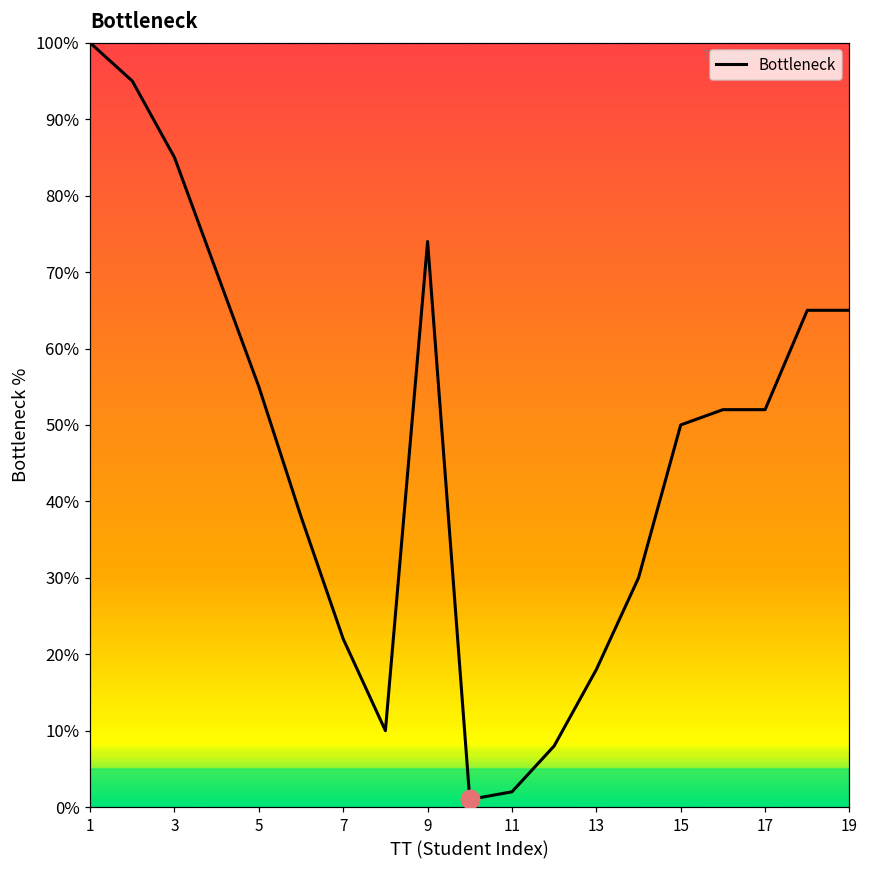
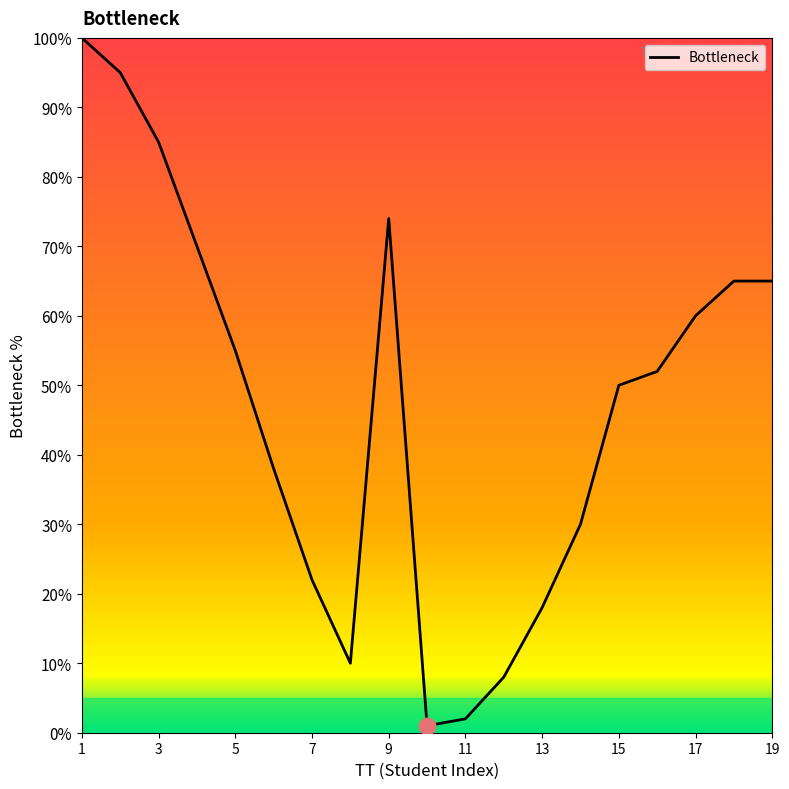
Bottleneck, 17: 52% -> 60%
